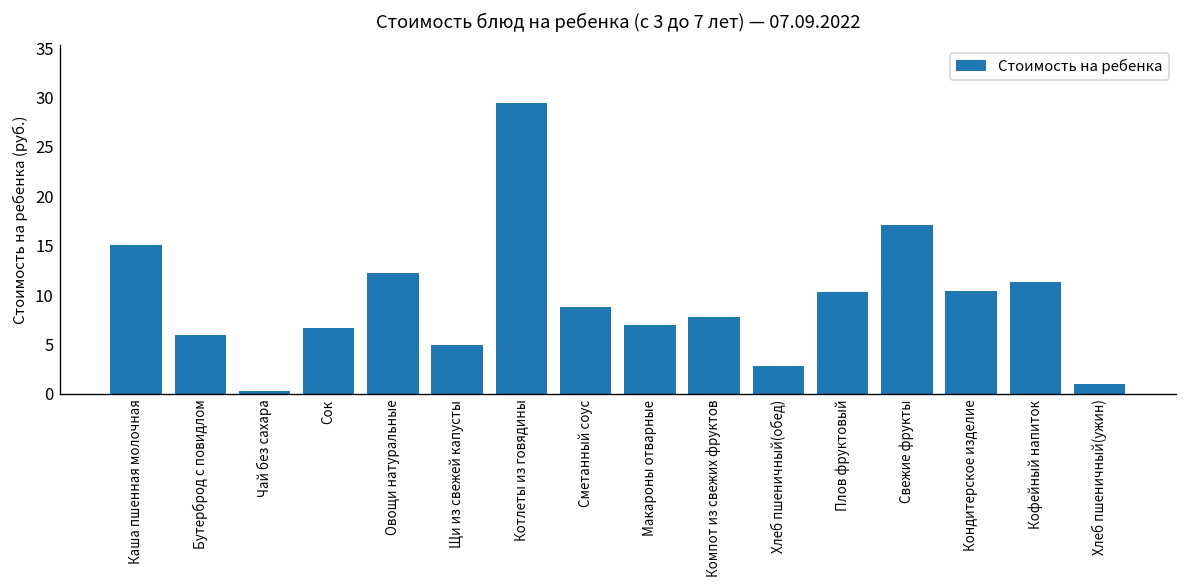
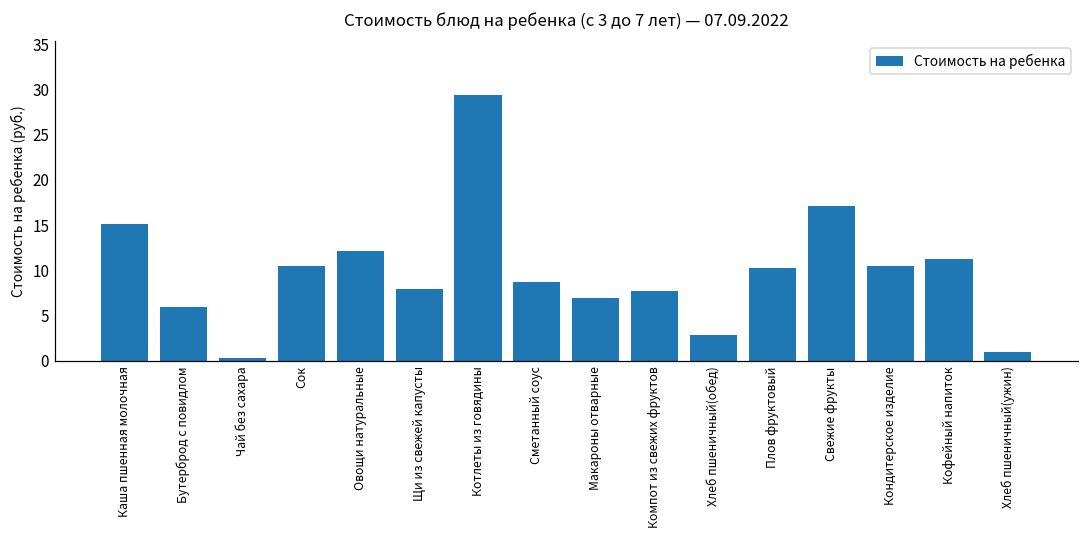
Сок: 7 -> 11
Щи из свежей капусты: 5 -> 8
